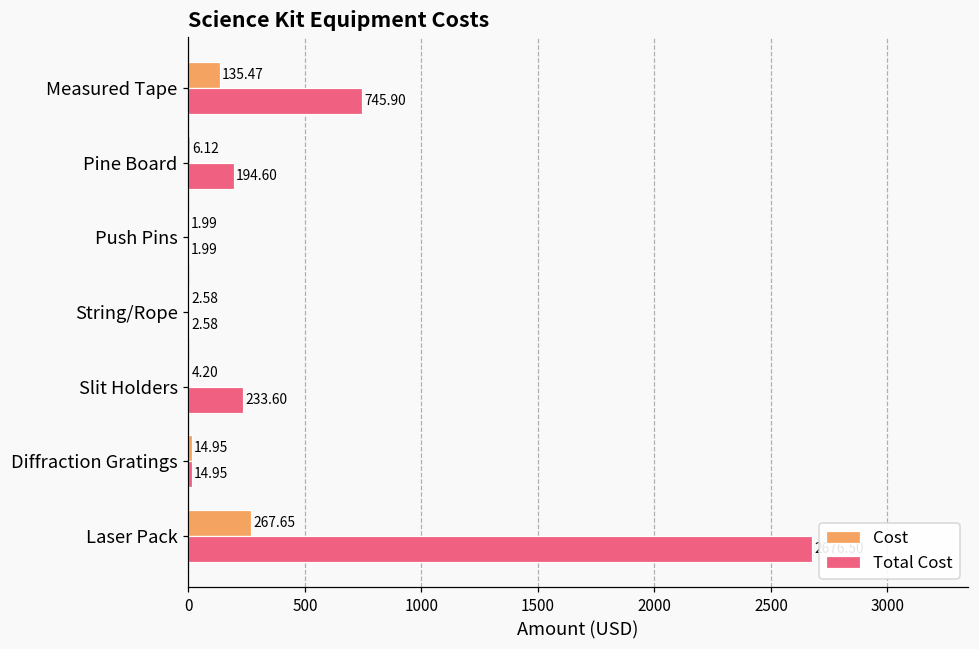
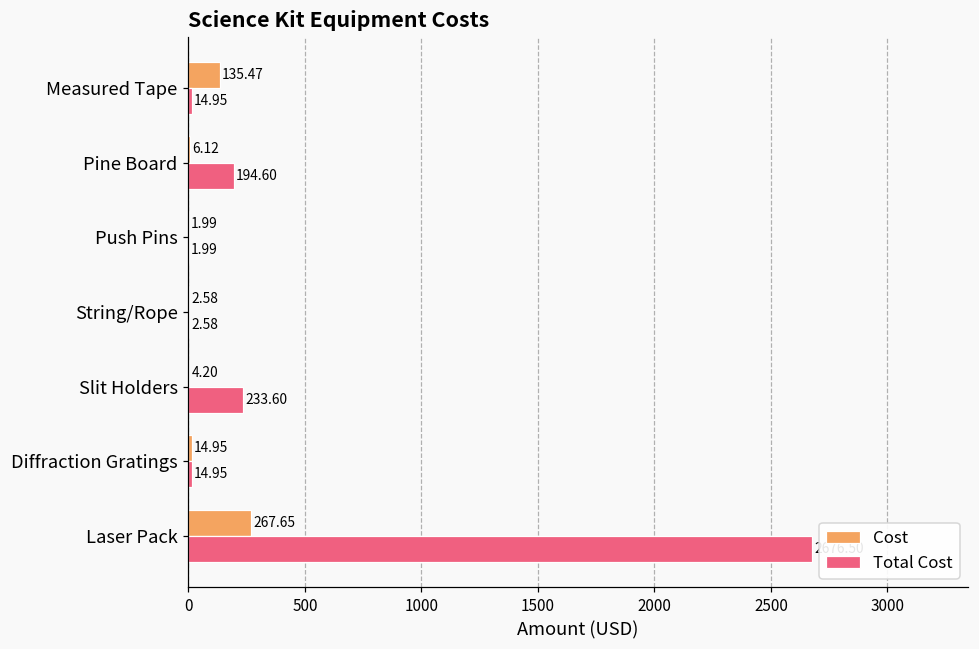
Total Cost, Measured Tape: 745.90 -> 14.95
